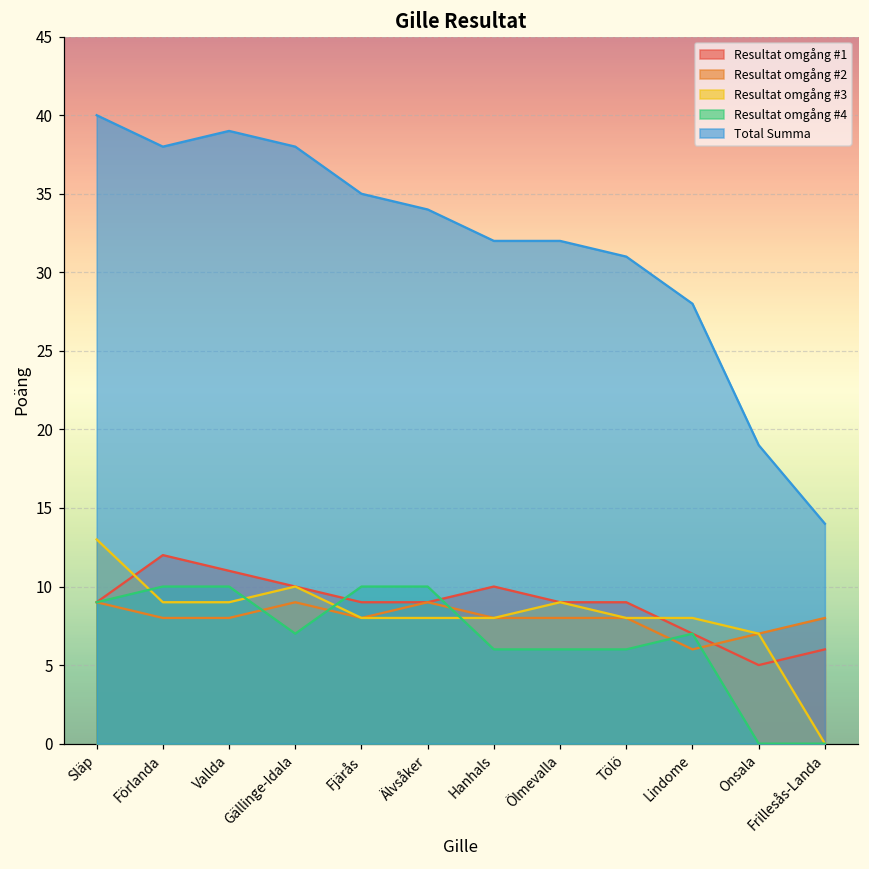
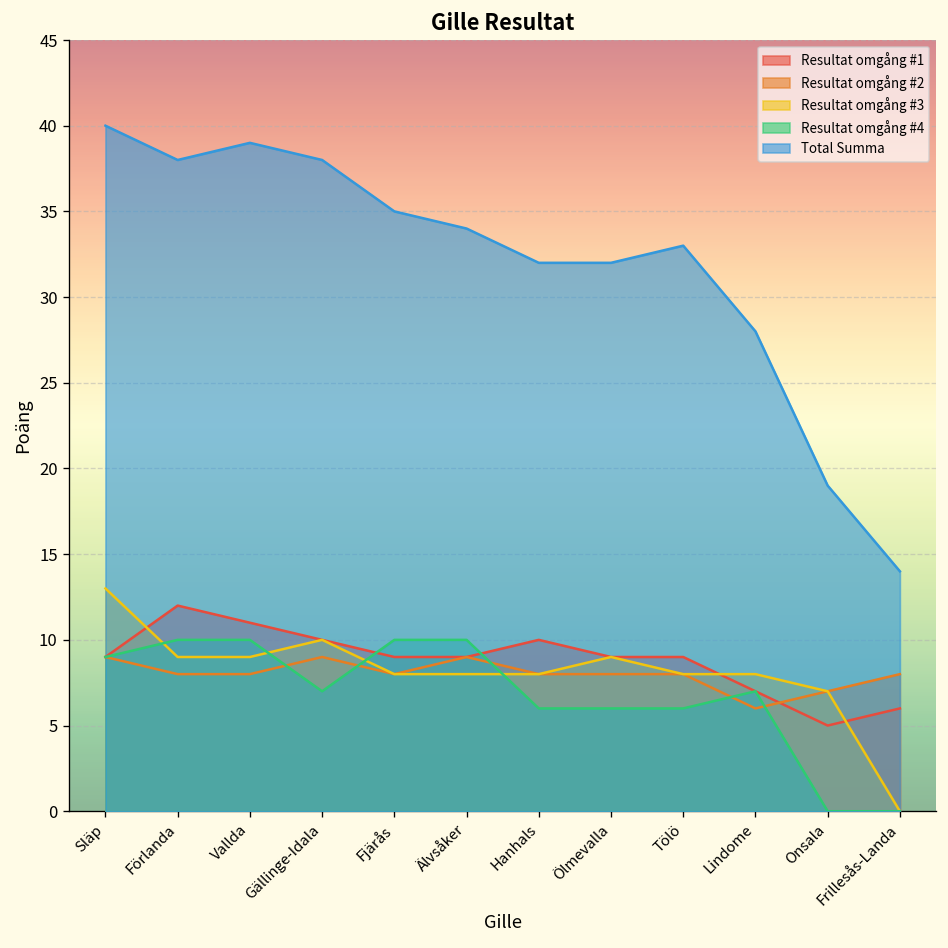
Total Summa, Tölö: 31 -> 33
